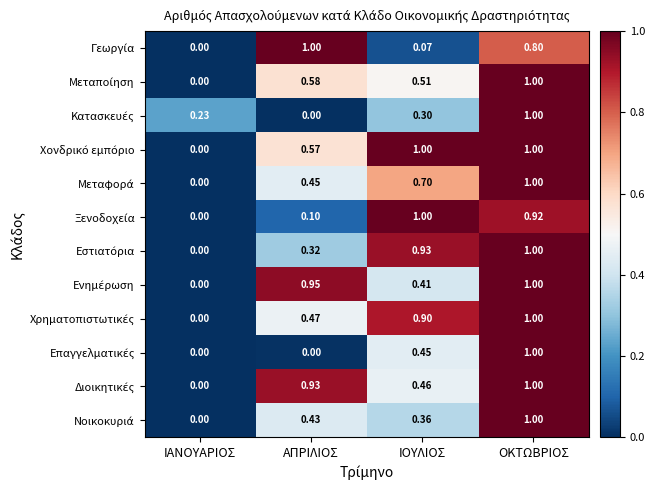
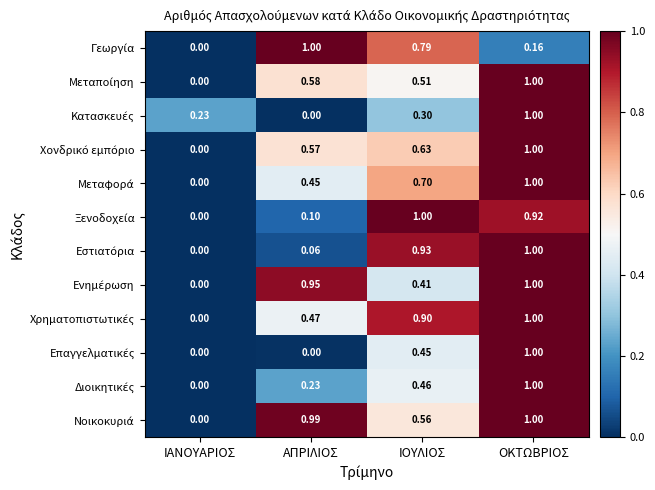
Γεωργία, ΙΟΥΛΙΟΣ: 0.07 -> 0.79
Γεωργία, ΟΚΤΩΒΡΙΟΣ: 0.80 -> 0.16
Χονδρικό εμπόριο, ΙΟΥΛΙΟΣ: 1.00 -> 0.63
Εστιατόρια, ΑΠΡΙΛΙΟΣ: 0.32 -> 0.06
Διοικητικές, ΑΠΡΙΛΙΟΣ: 0.93 -> 0.23
Νοικοκυριά, ΑΠΡΙΛΙΟΣ: 0.43 -> 0.99
Νοικοκυριά, ΙΟΥΛΙΟΣ: 0.36 -> 0.56
